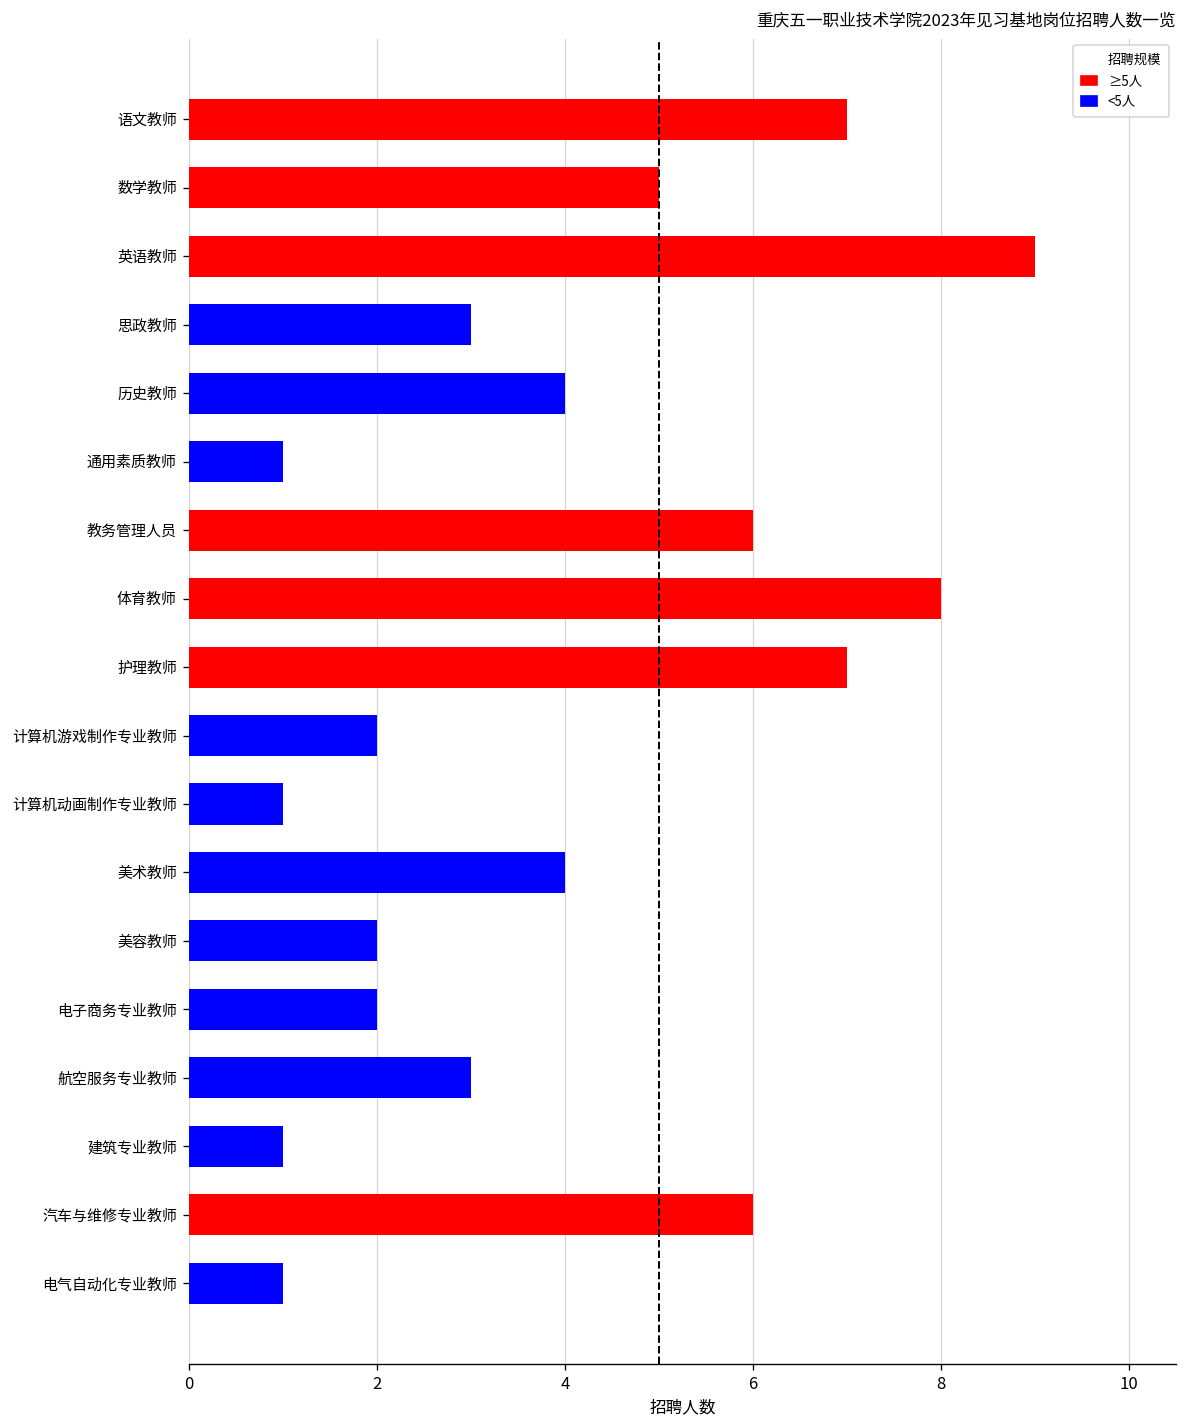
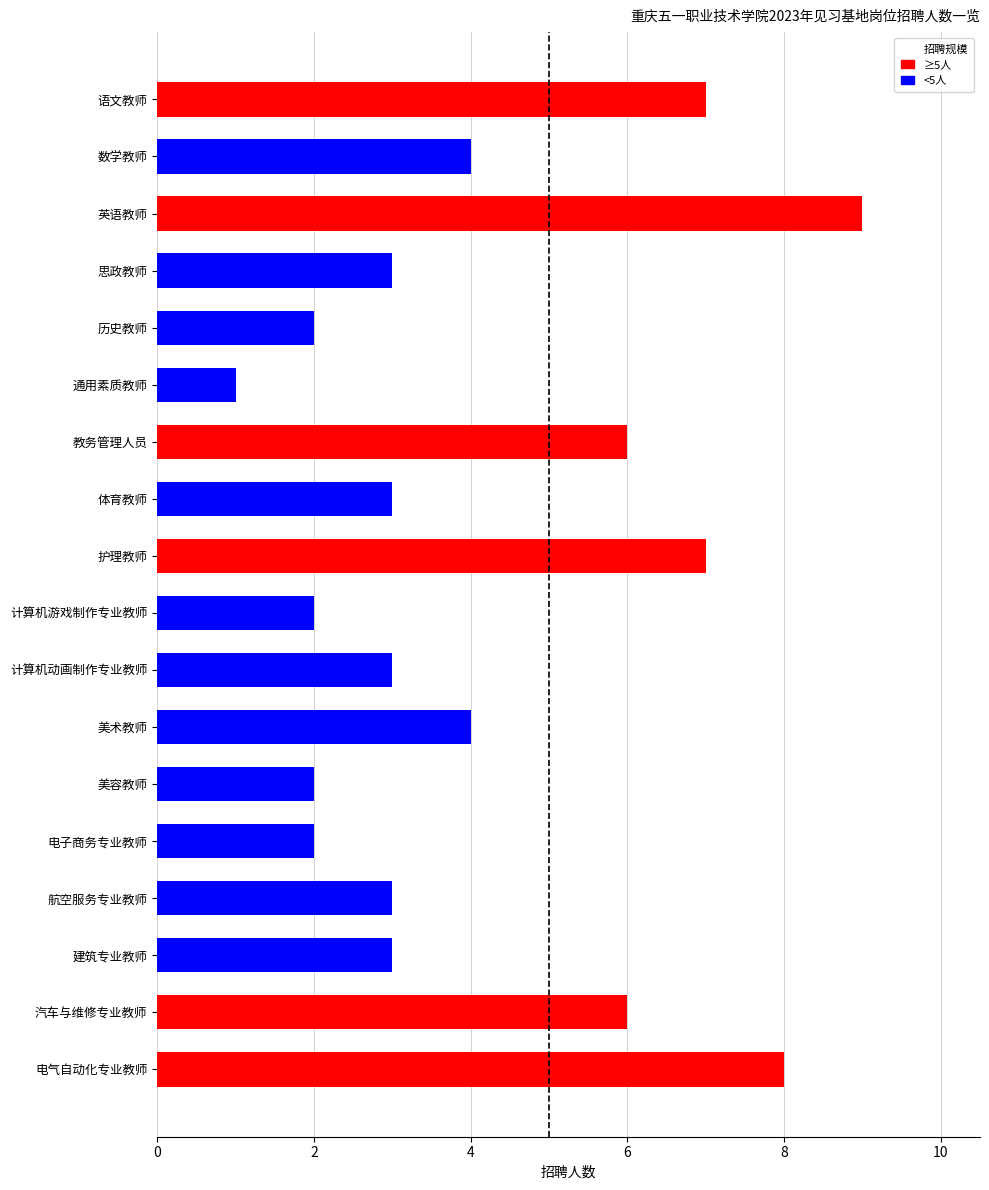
数学教师: 5 -> 4
历史教师: 4 -> 2
体育教师: 8 -> 3
计算机动画制作专业教师: 1 -> 3
建筑专业教师: 1 -> 3
电气自动化专业教师: 1 -> 8
